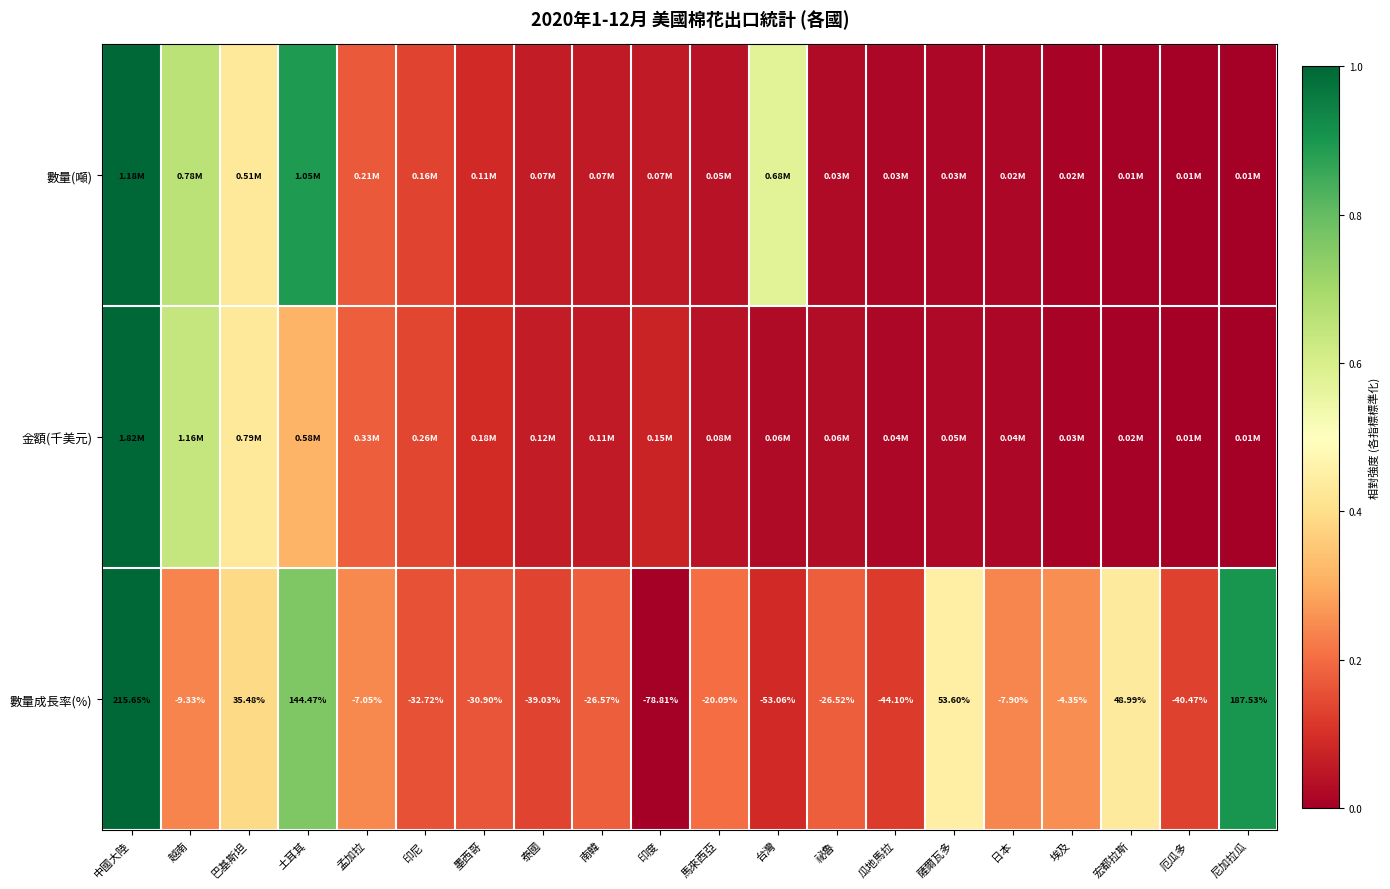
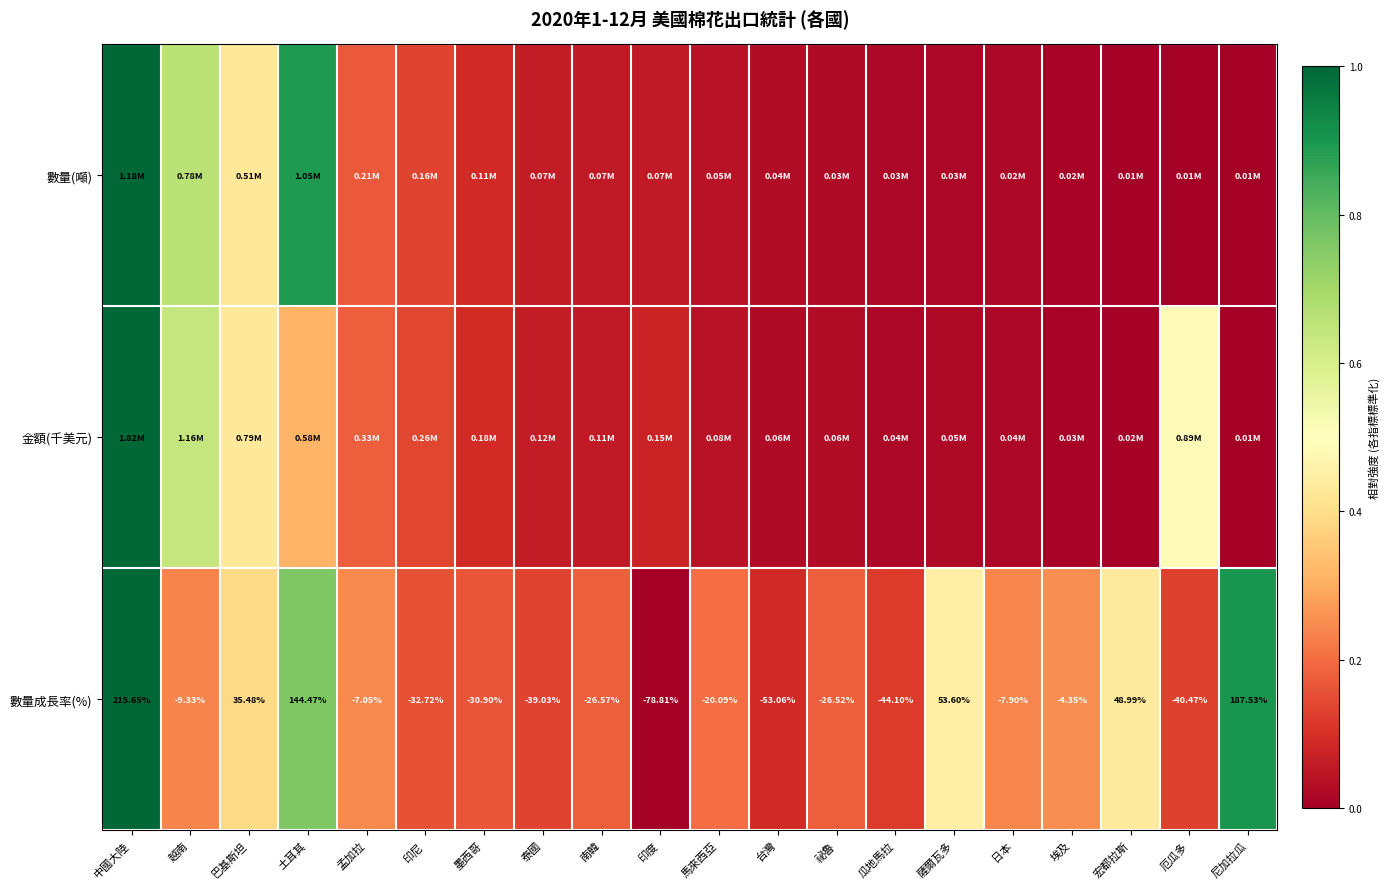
數量(噸), 台灣: 0.68M -> 0.04M
金額(千美元), 厄瓜多: 0.01M -> 0.89M
